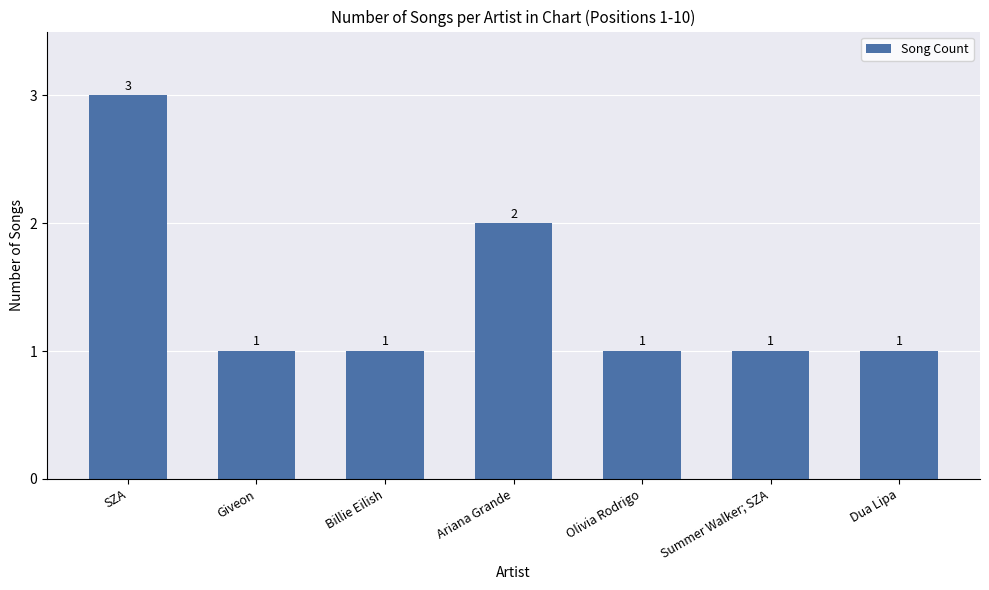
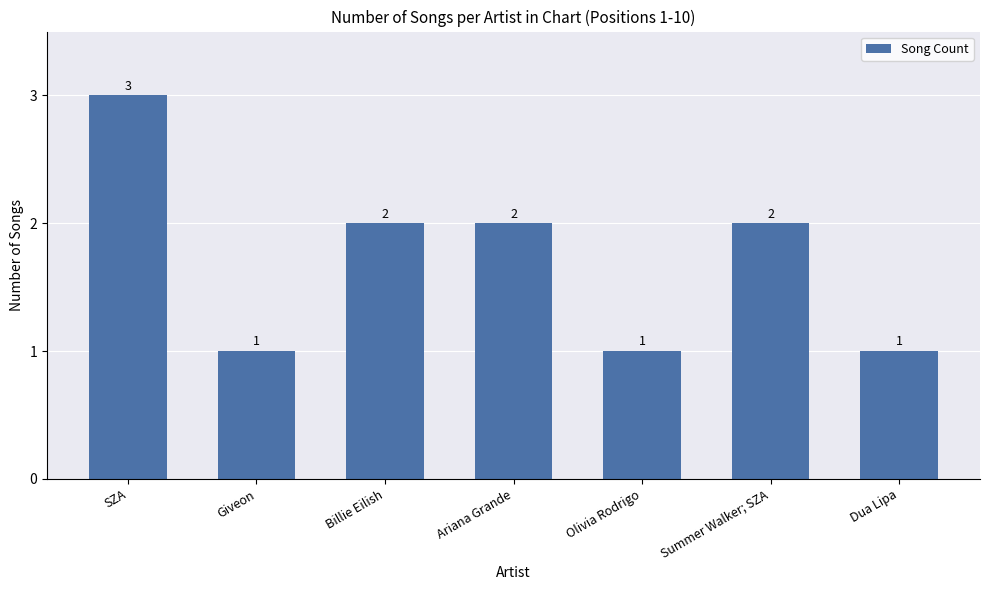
Billie Eilish: 1 -> 2
Summer Walker; SZA: 1 -> 2
